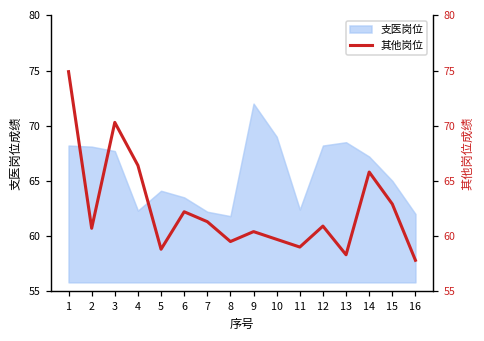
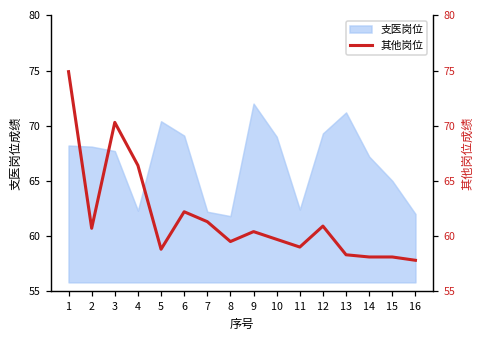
支医岗位, 5: 64.1 -> 70.4
支医岗位, 6: 63.5 -> 69.1
支医岗位, 12: 68.2 -> 69.3
支医岗位, 13: 68.5 -> 71.2
其他岗位, 14: 65.8 -> 58.1
其他岗位, 15: 62.9 -> 58.1
